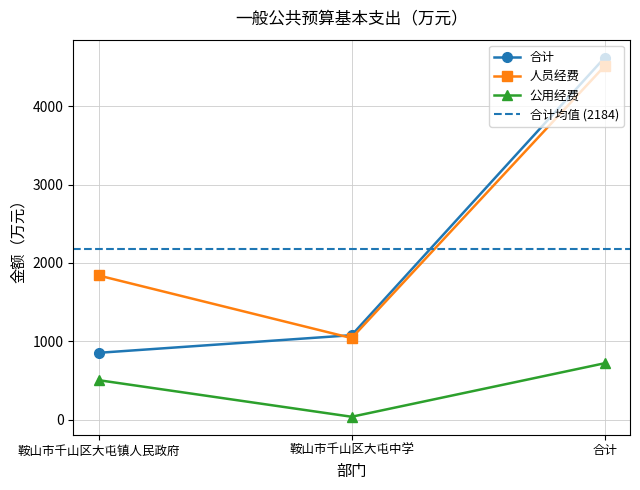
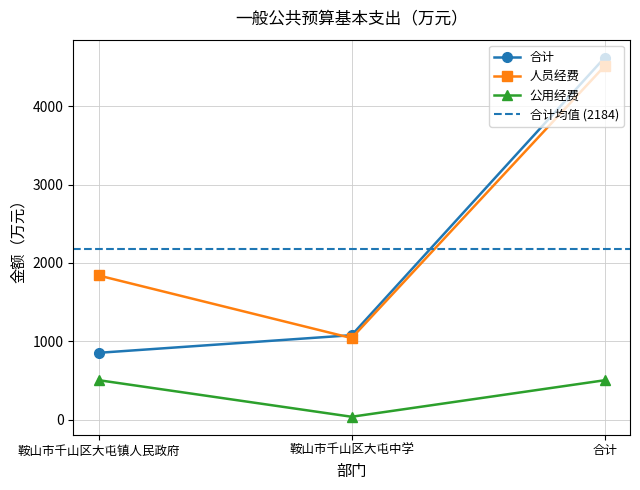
公用经费, 合计: 700 -> 500
